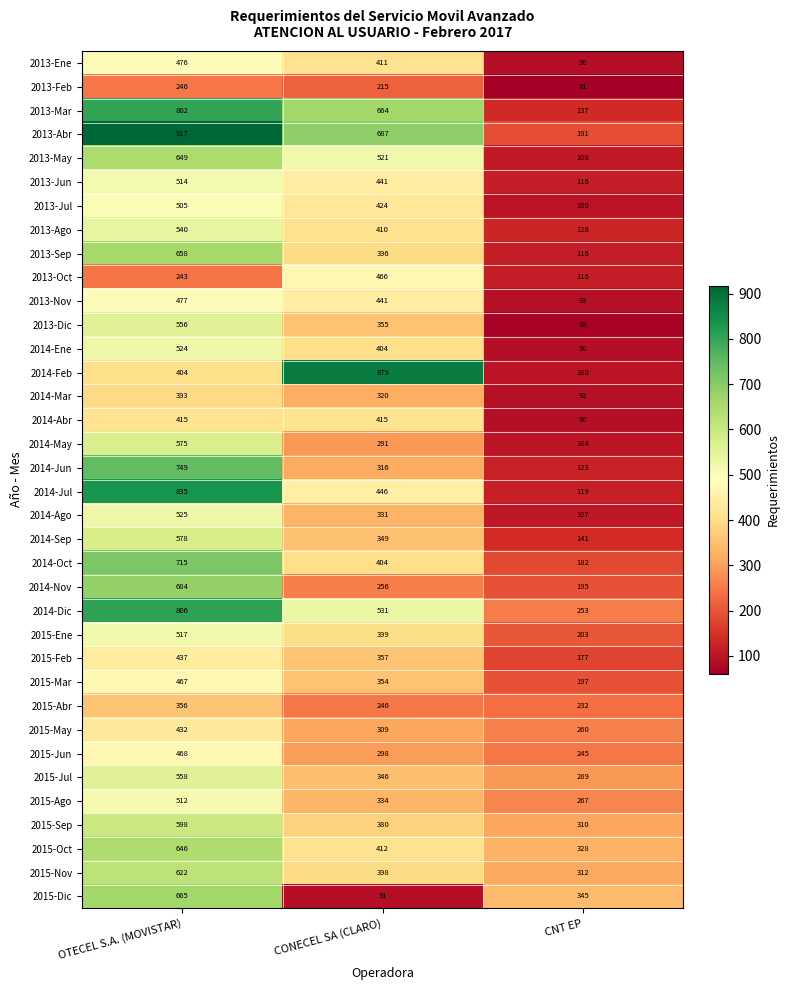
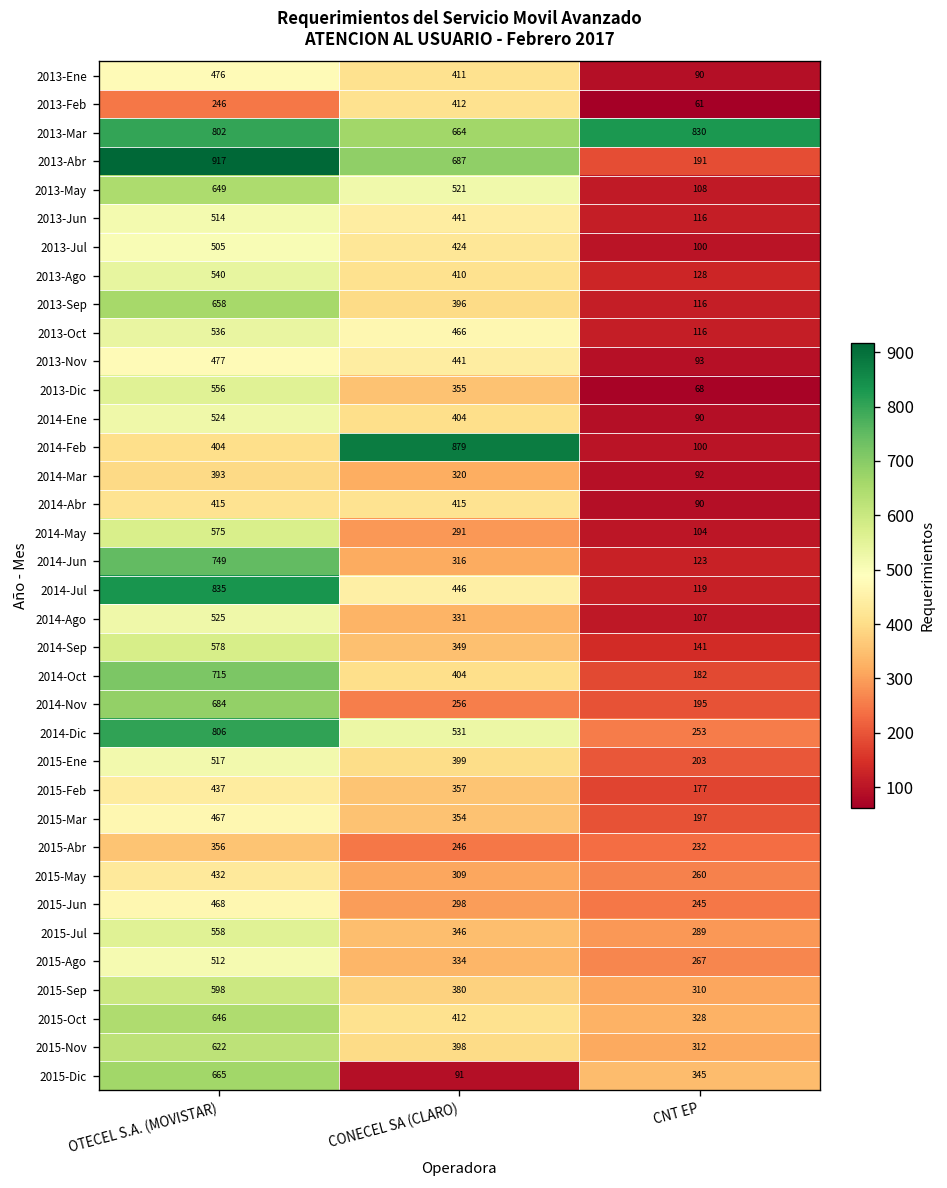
2013-Feb, CONECEL SA (CLARO): 215 -> 412
2013-Mar, CNT EP: 137 -> 830
2013-Oct, OTECEL S.A. (MOVISTAR): 243 -> 536
